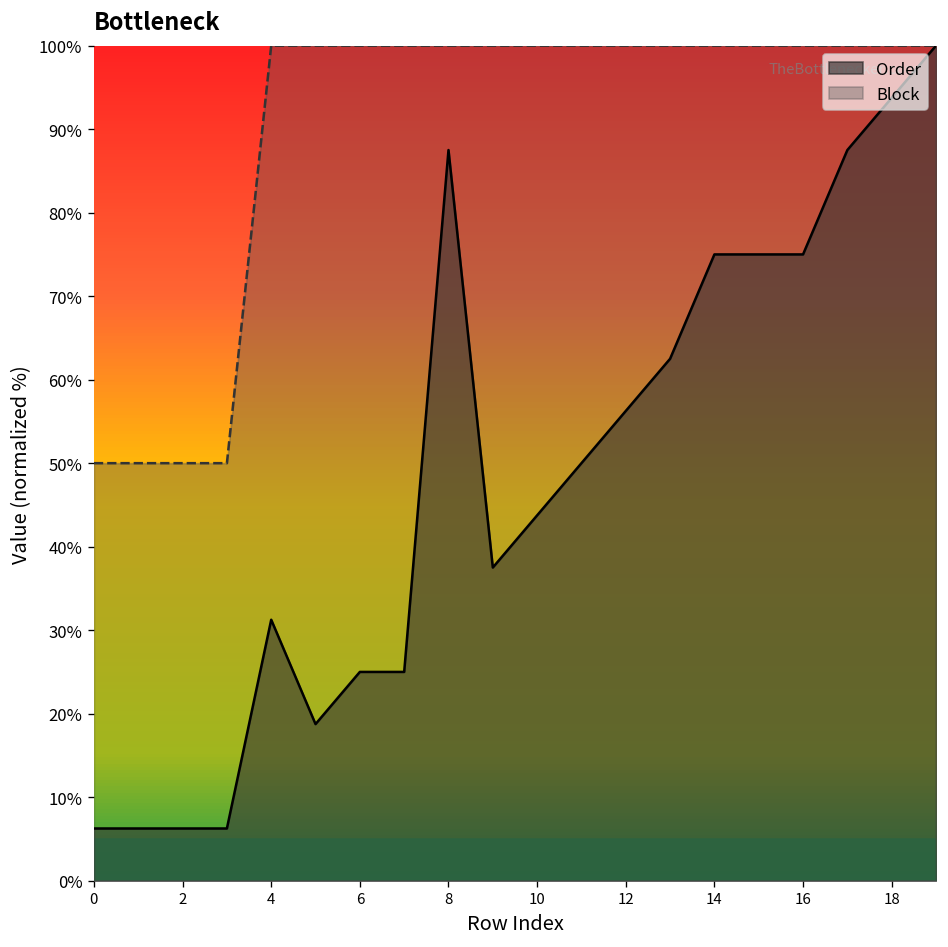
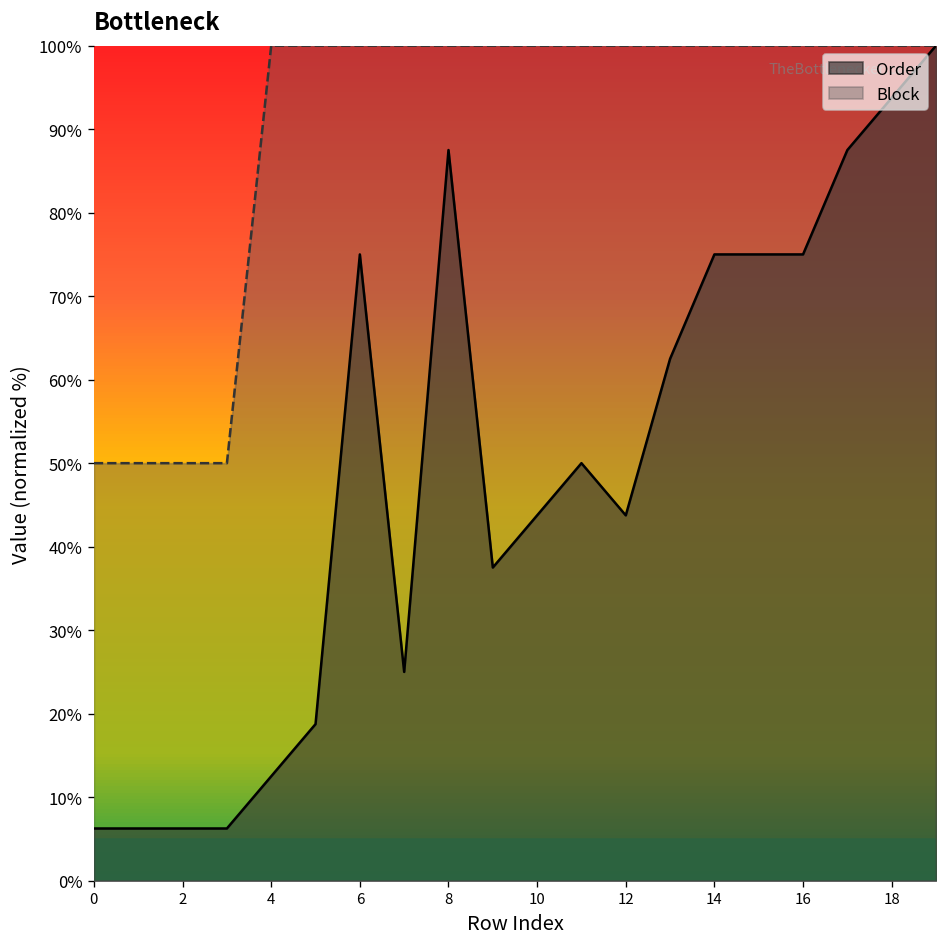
Order, 4: 31% -> 13%
Order, 6: 25% -> 75%
Order, 12: 56% -> 44%
